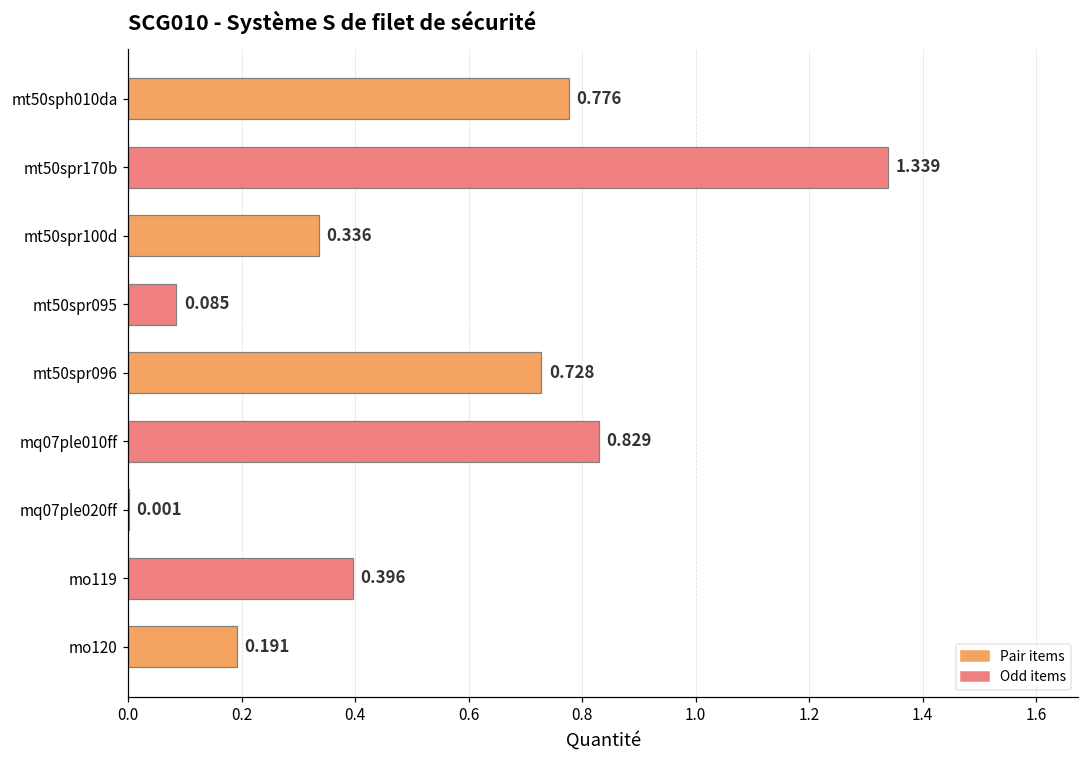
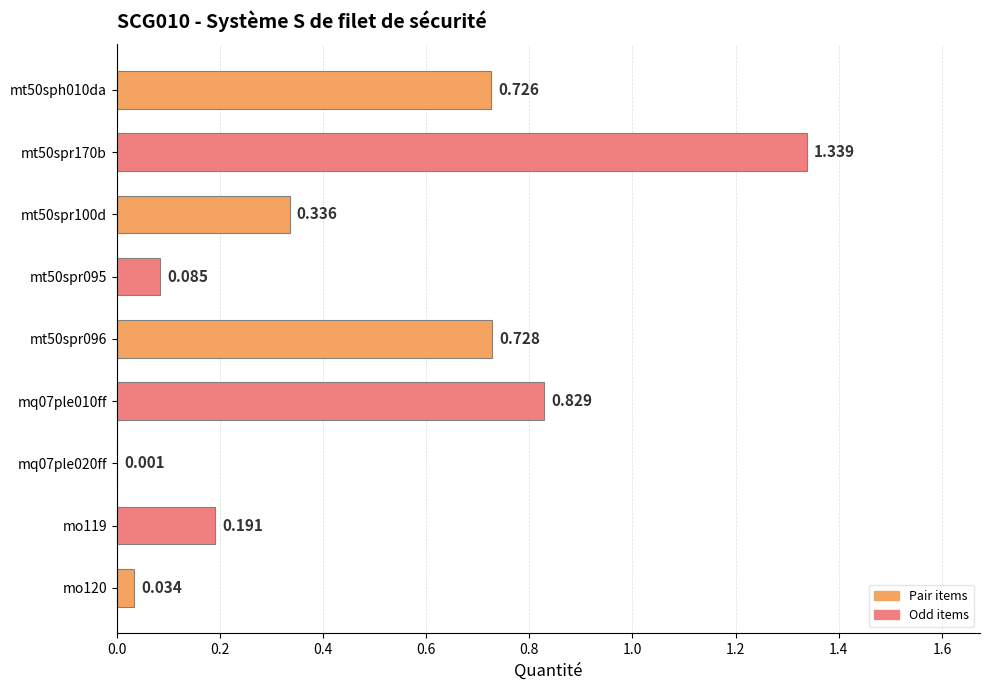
mt50sph010da: 0.776 -> 0.726
mo119: 0.396 -> 0.191
mo120: 0.191 -> 0.034
